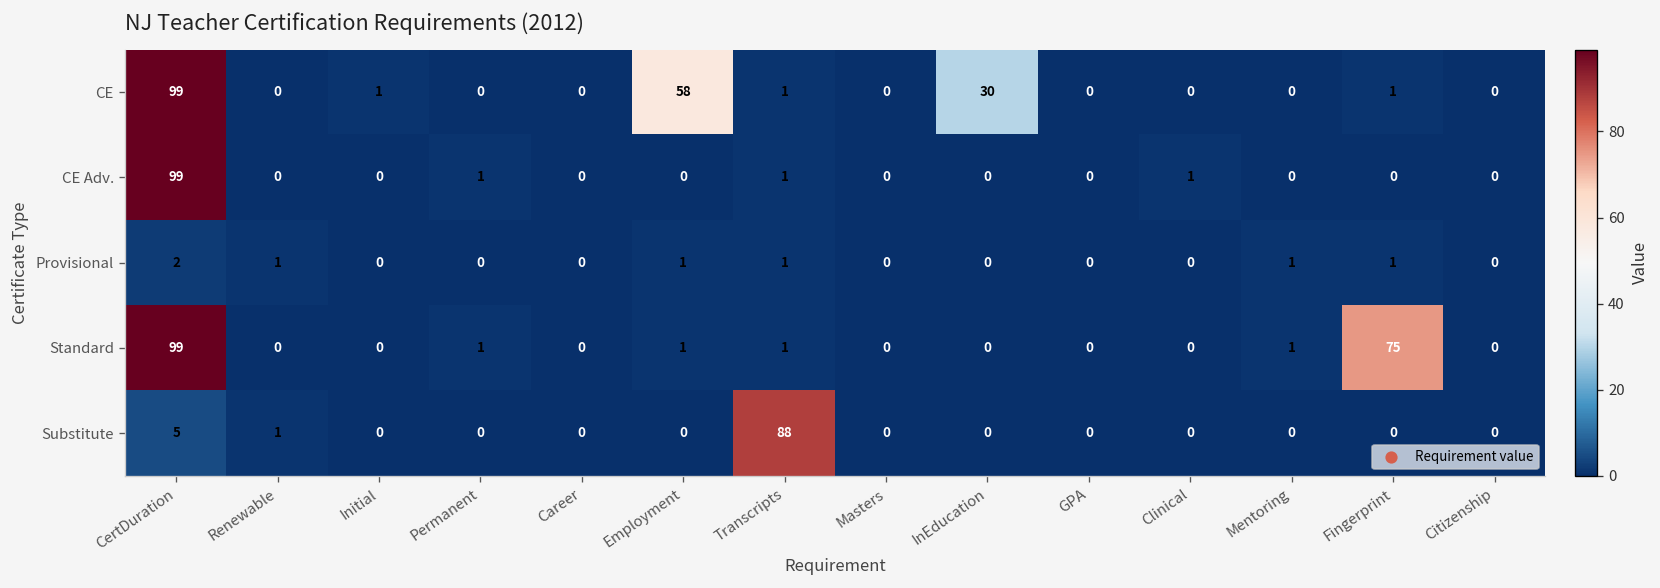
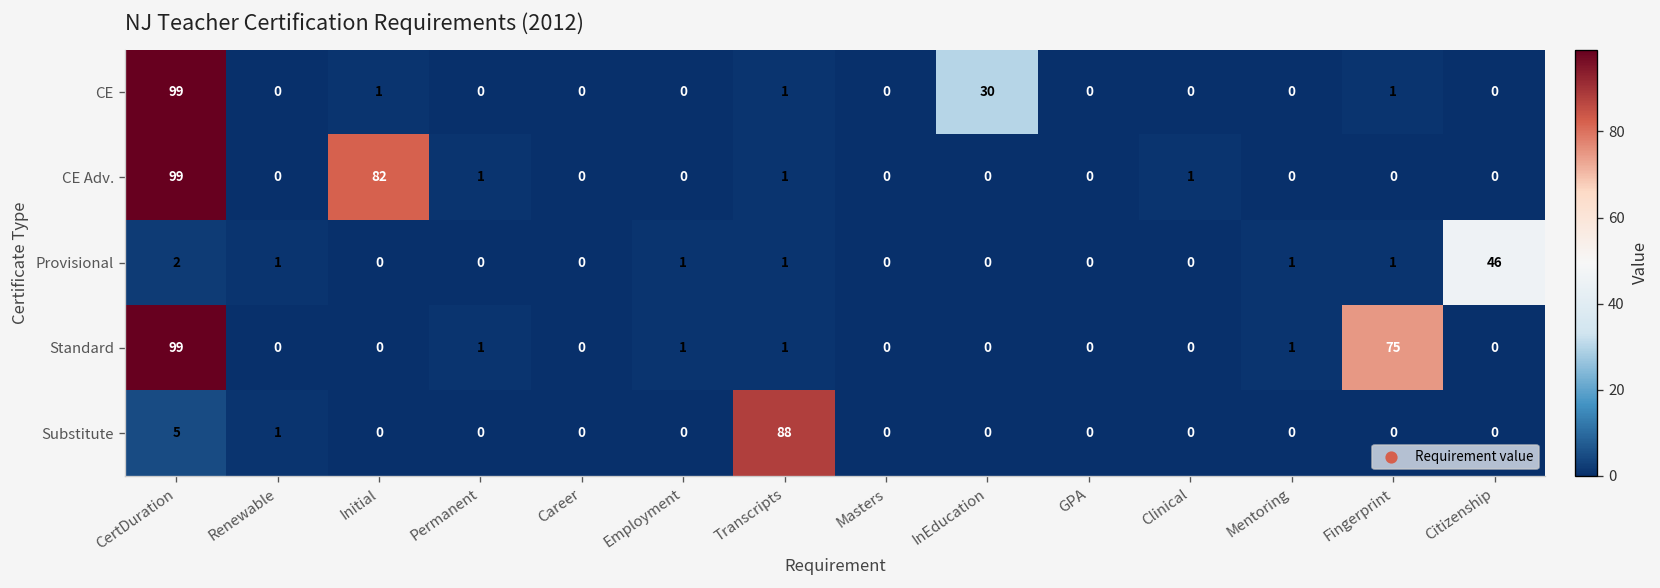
CE, Employment: 58 -> 0
CE Adv., Initial: 0 -> 82
Provisional, Citizenship: 0 -> 46
